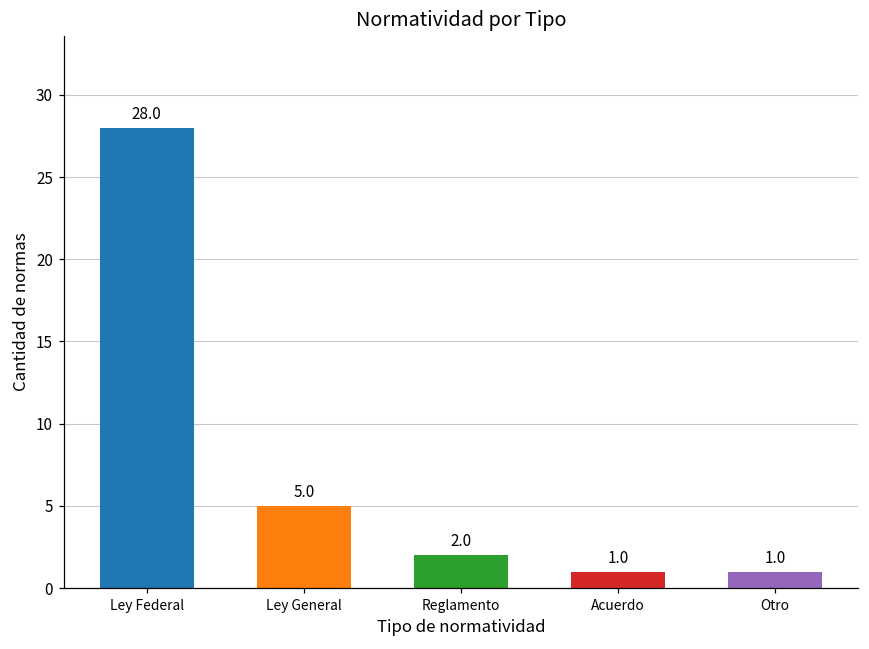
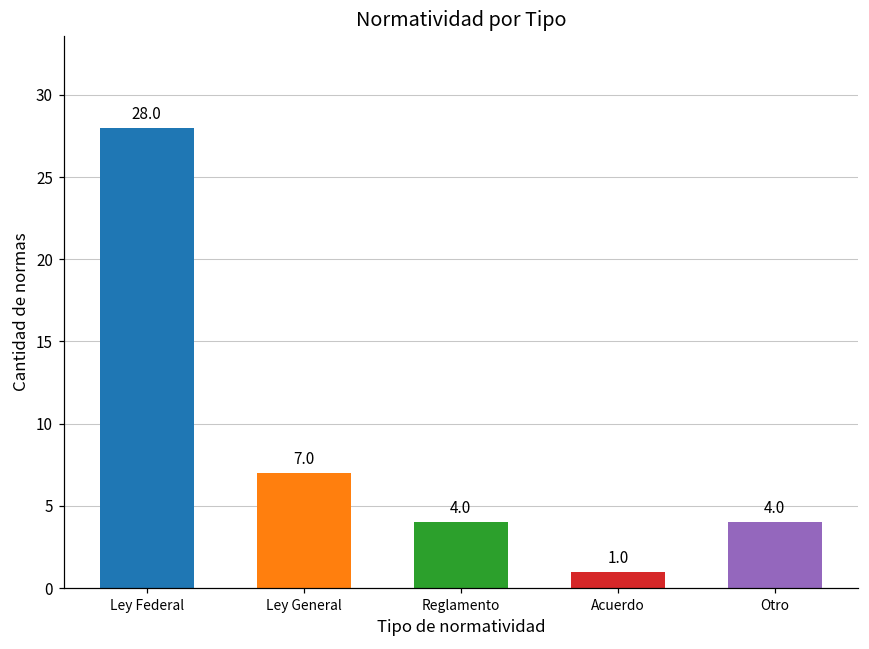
Ley General: 5.0 -> 7.0
Reglamento: 2.0 -> 4.0
Otro: 1.0 -> 4.0
